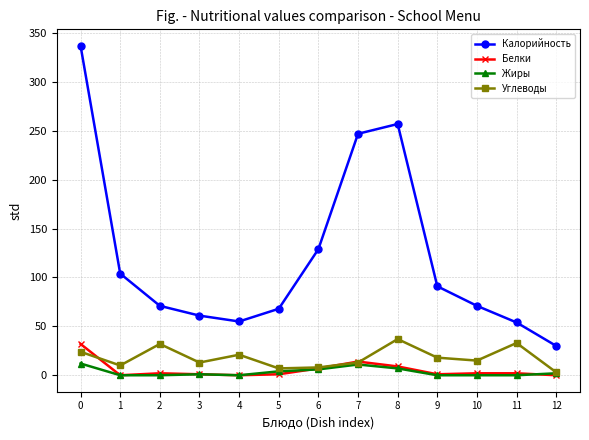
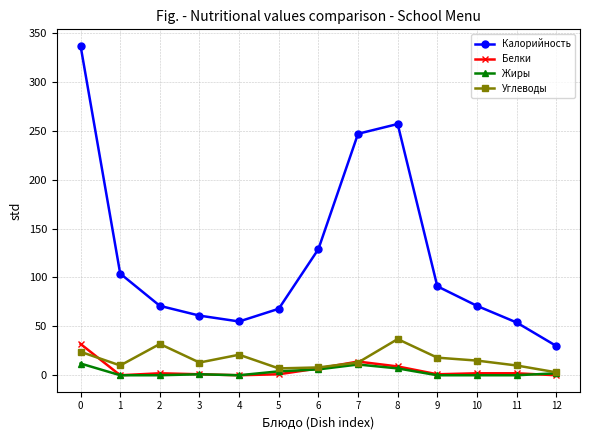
Углеводы, 11: 30 -> 10
